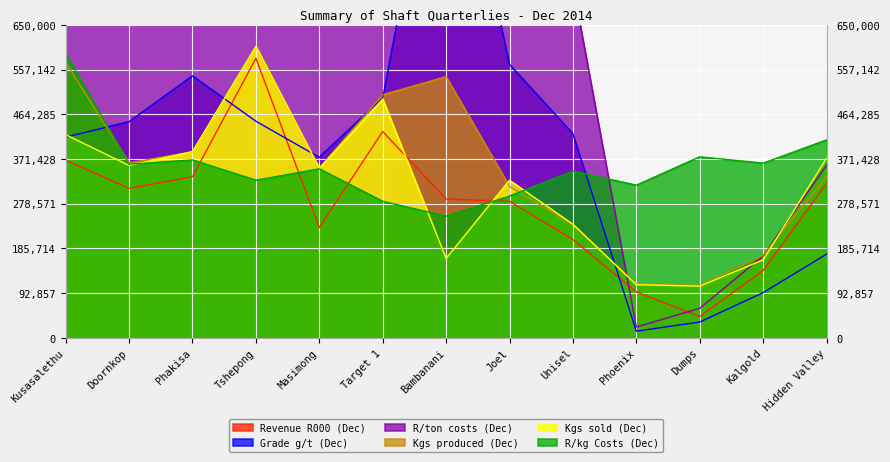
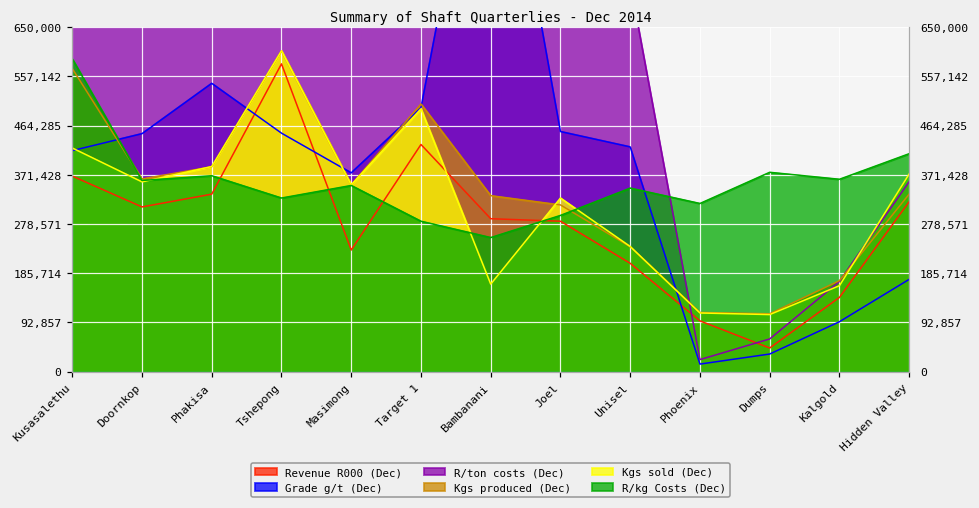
Kgs produced (Dec), Bambanani: 540,000 -> 330,000
Grade g/t (Dec), Joel: 570,000 -> 450,000
